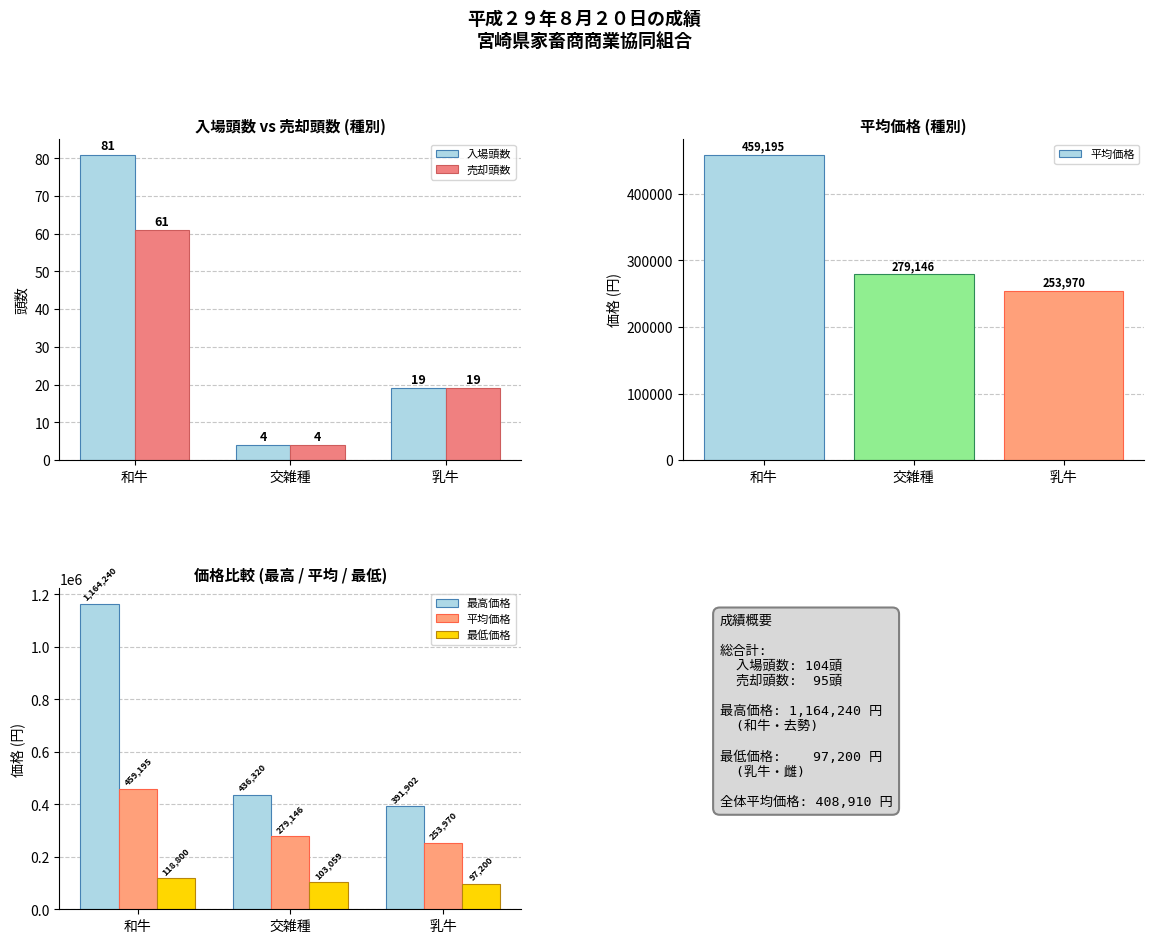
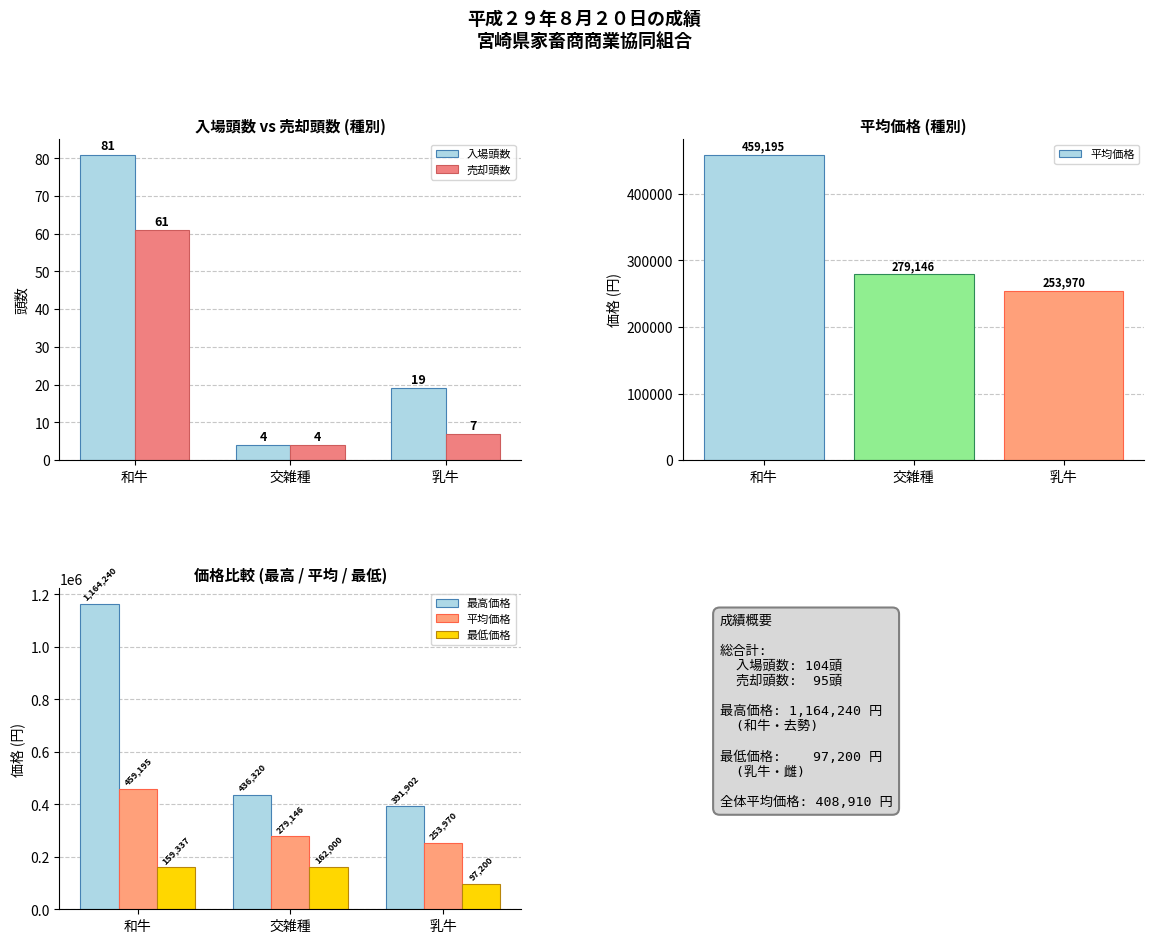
入場頭数 vs 売却頭数 (種別), 売却頭数, 乳牛: 19 -> 7
価格比較 (最高 / 平均 / 最低), 最低価格, 和牛: 118,800 -> 159,337
価格比較 (最高 / 平均 / 最低), 最低価格, 交雑種: 103,059 -> 162,000
